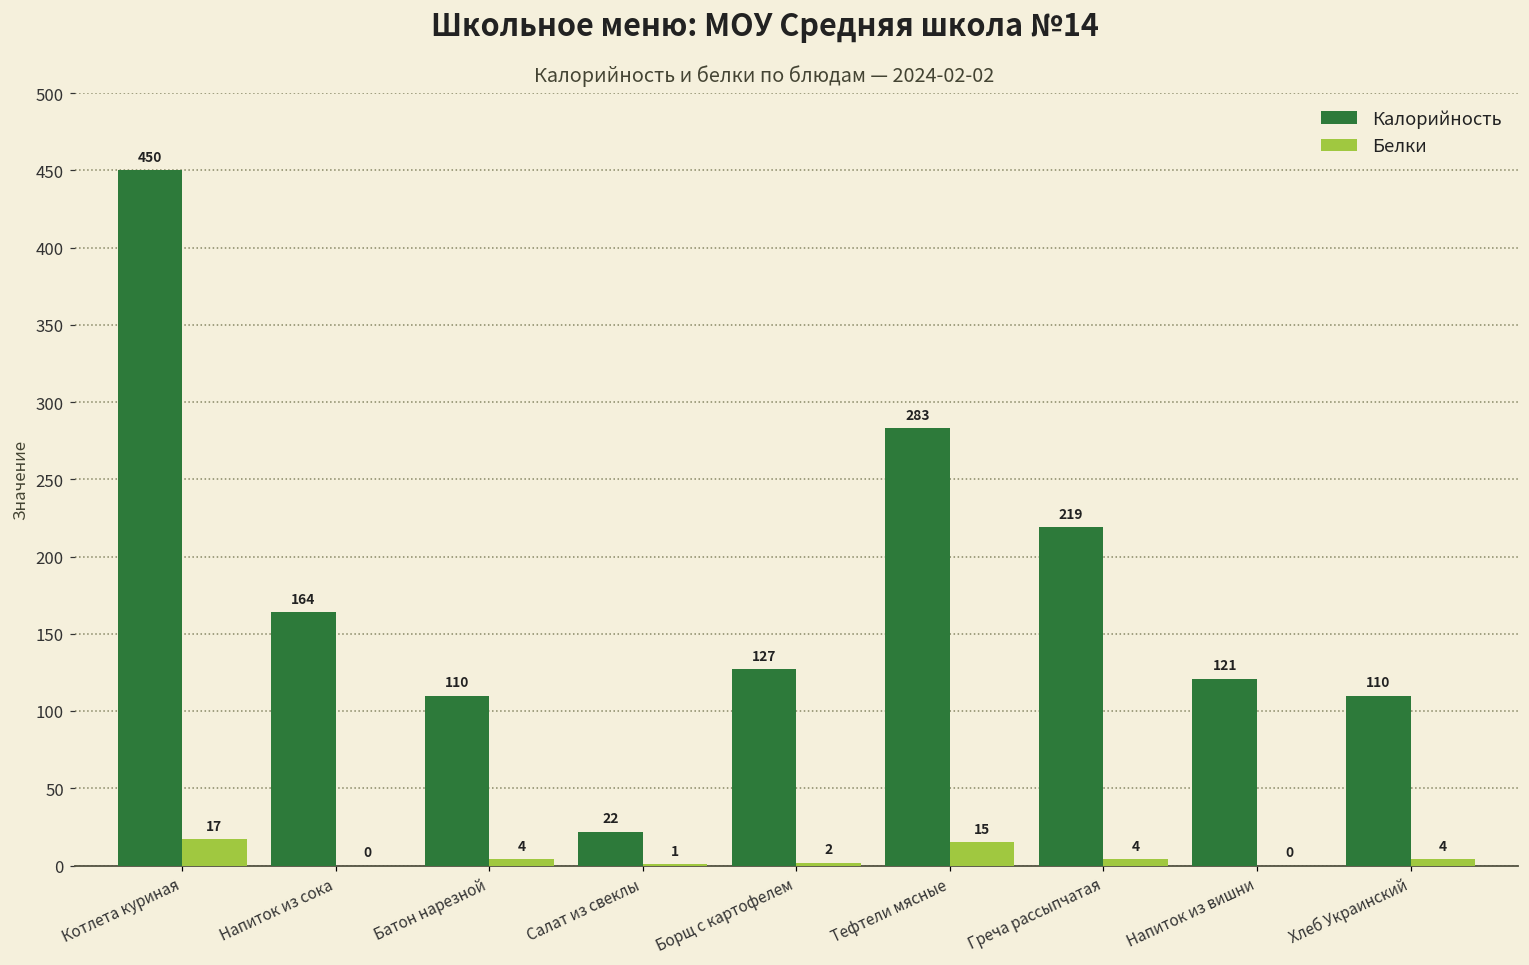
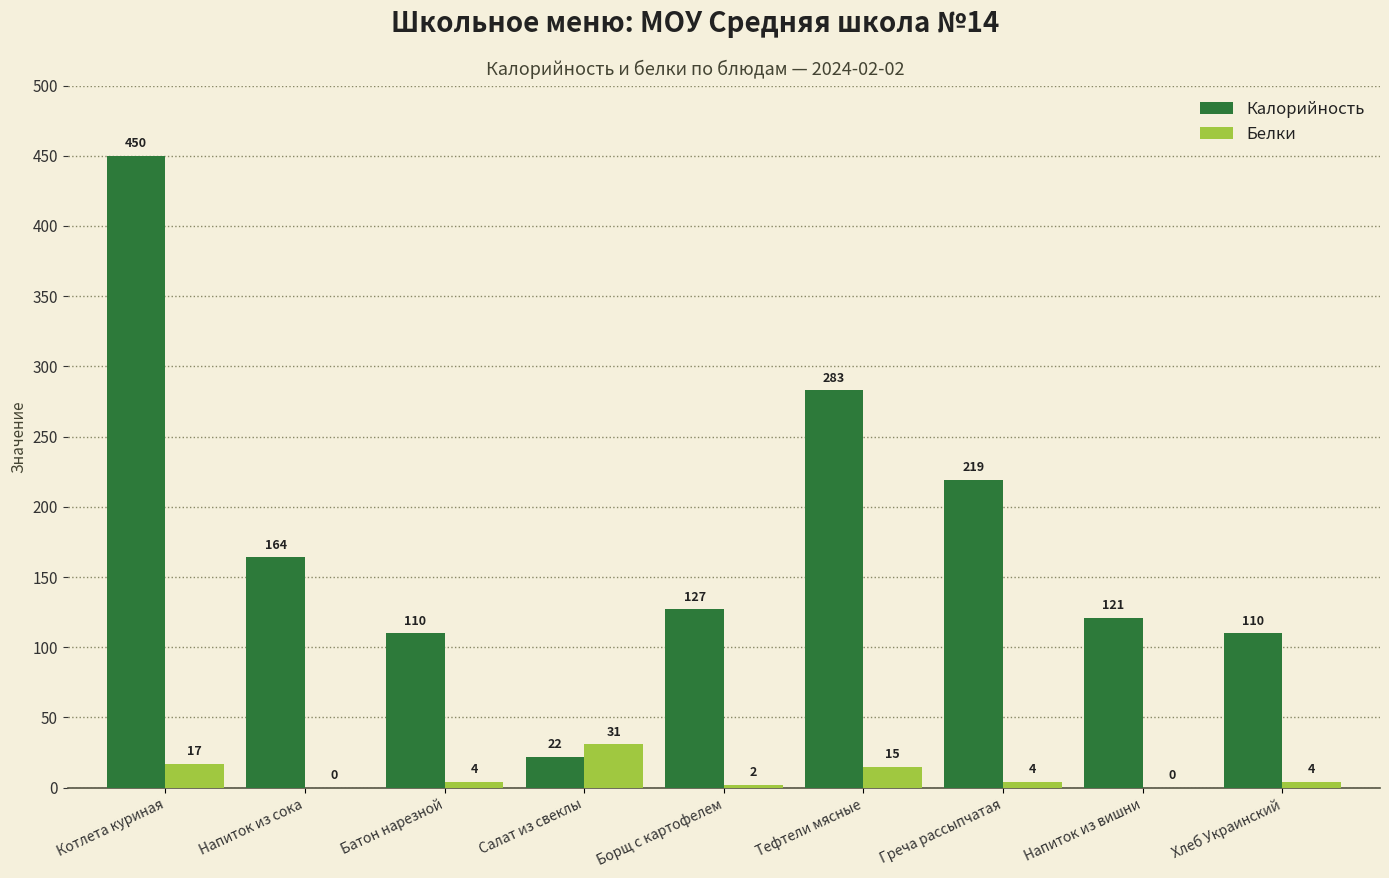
Белки, Салат из свеклы: 1 -> 31
